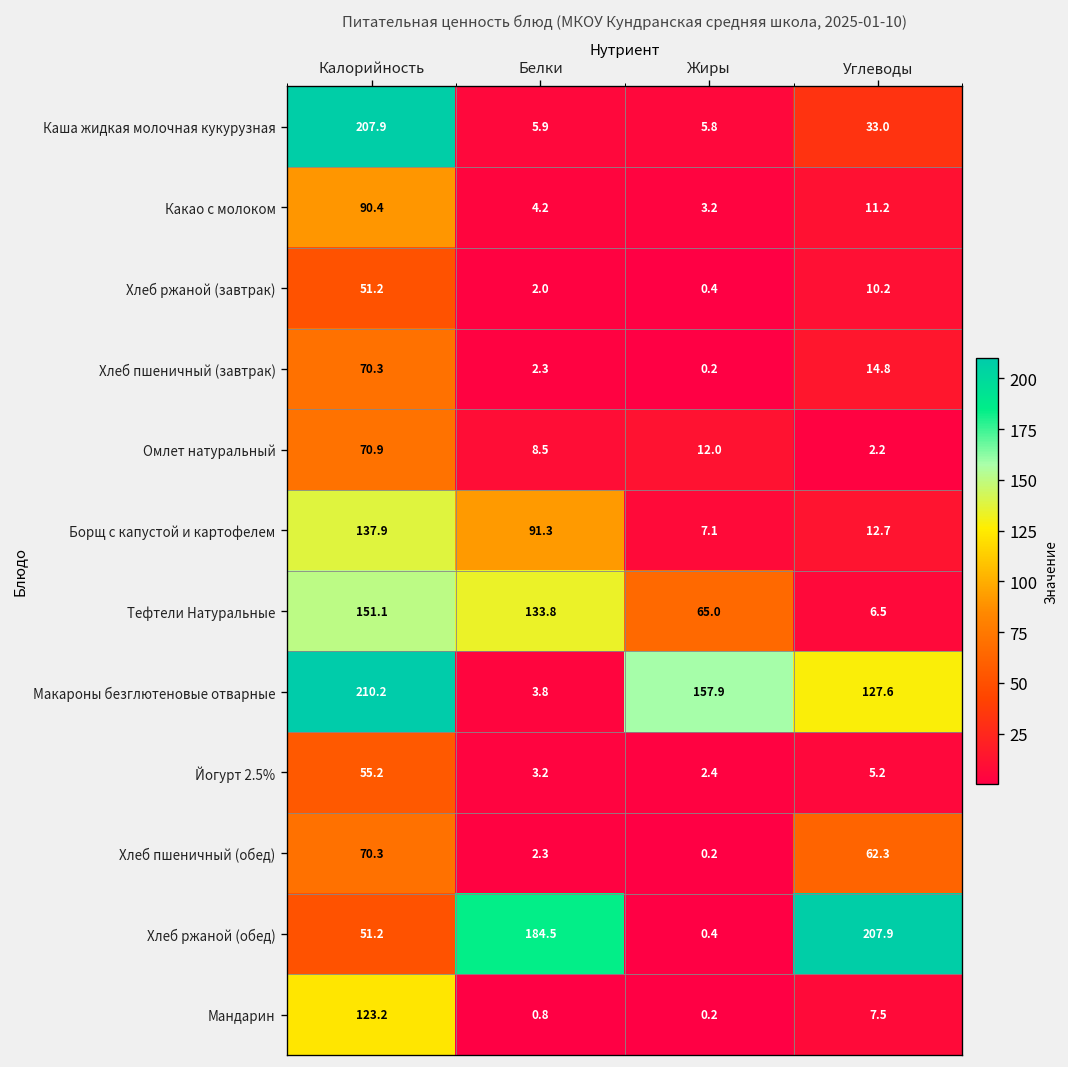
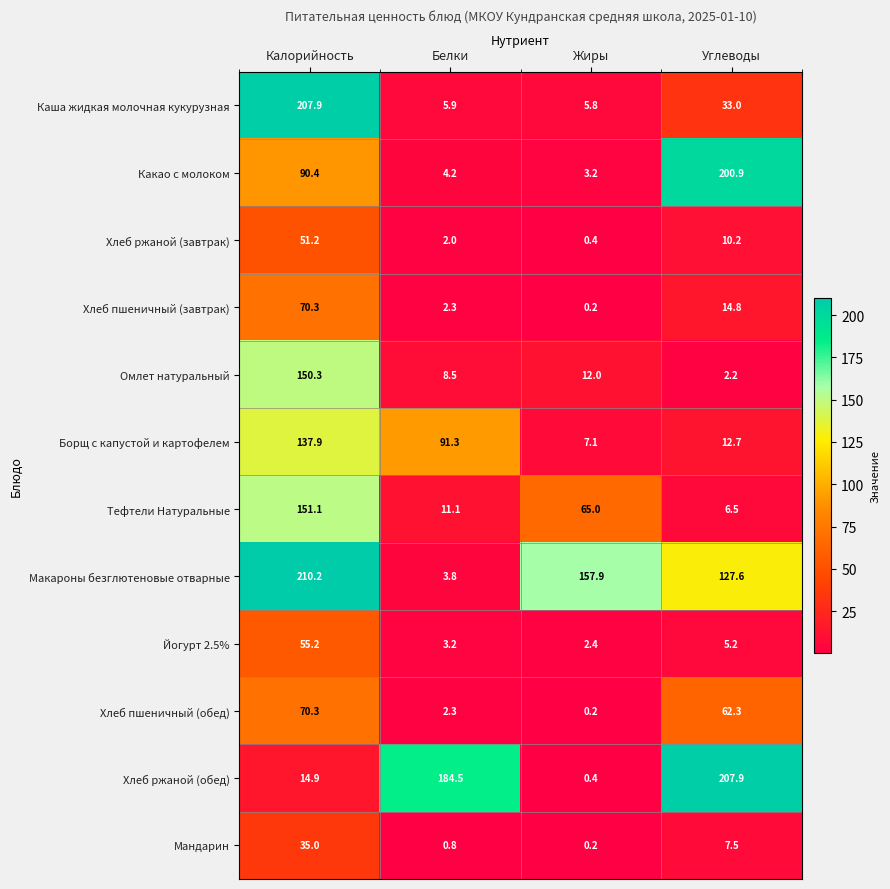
Какао с молоком, Углеводы: 11.2 -> 200.9
Омлет натуральный, Калорийность: 70.9 -> 150.3
Тефтели Натуральные, Белки: 133.8 -> 11.1
Хлеб ржаной (обед), Калорийность: 51.2 -> 14.9
Мандарин, Калорийность: 123.2 -> 35.0
